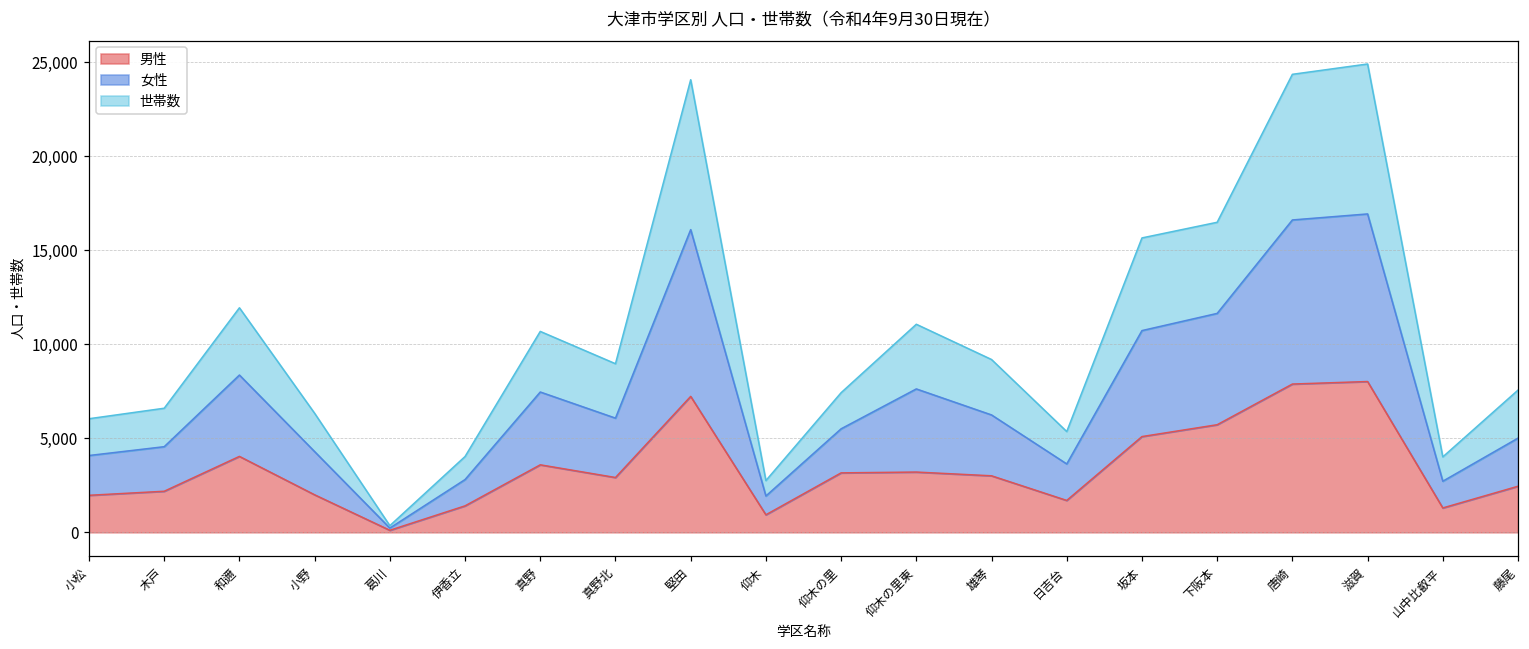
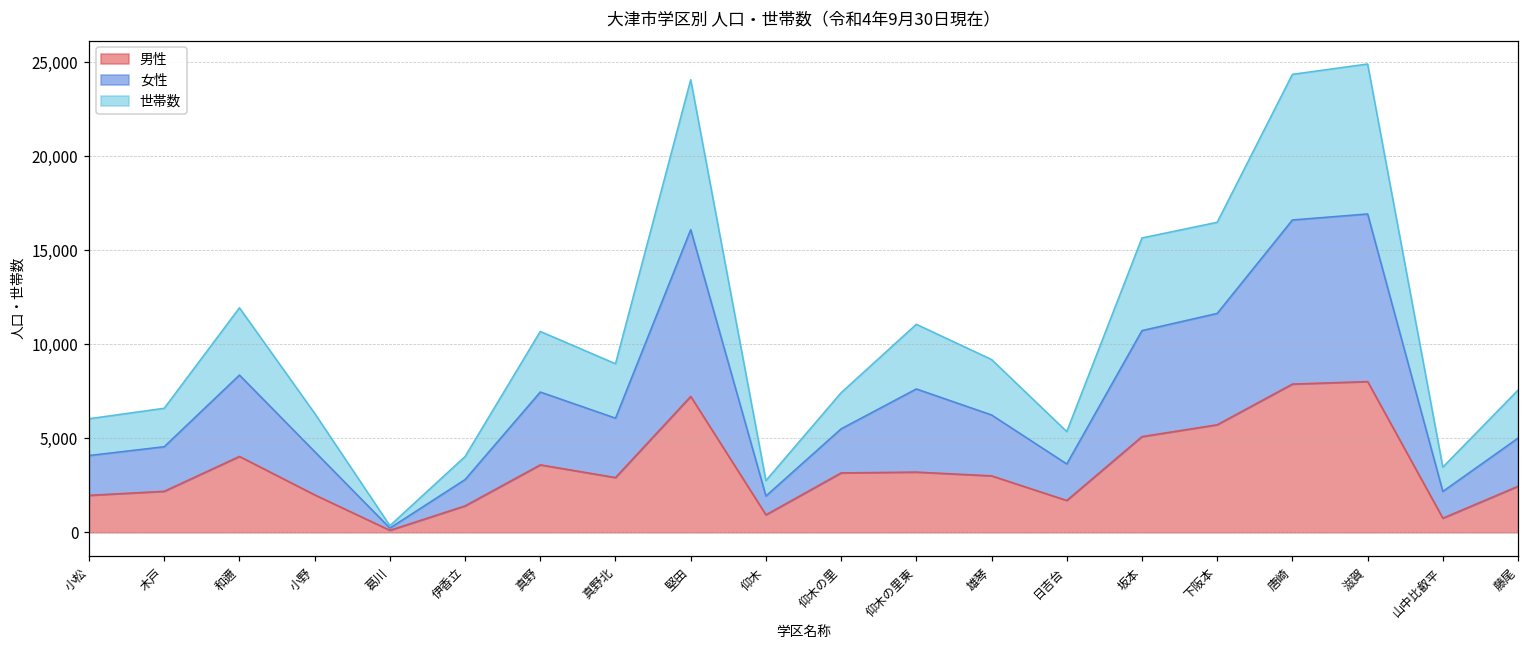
男性, 山中比叡平: 1,300 -> 800
